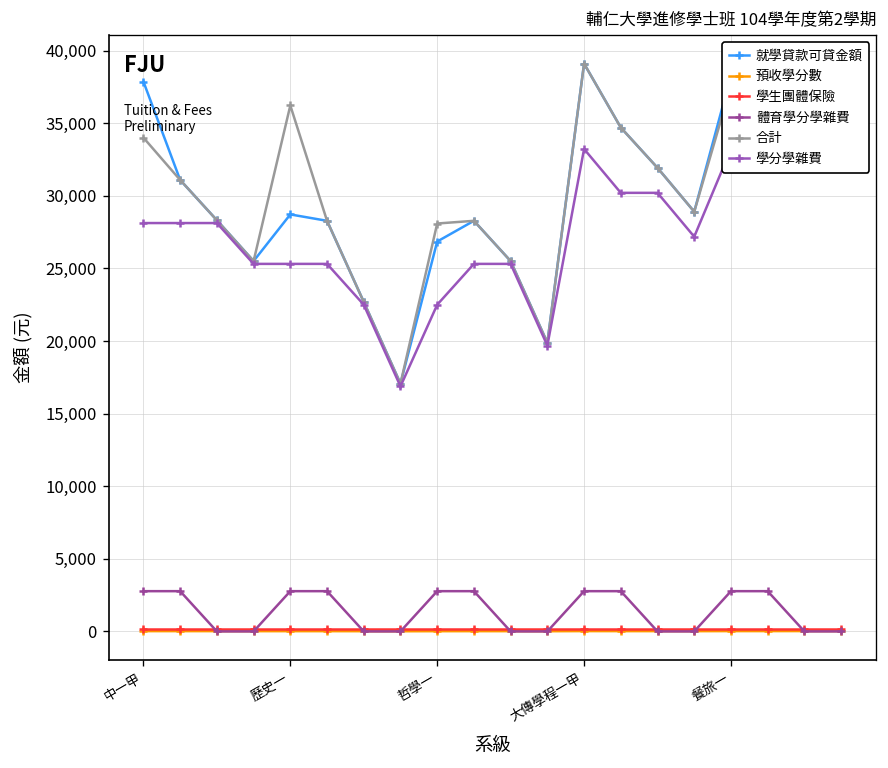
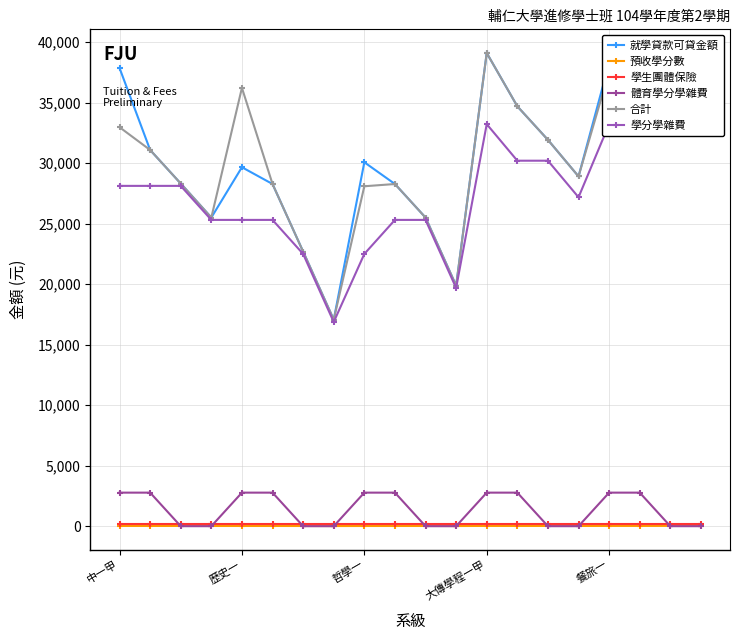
合計, 中一甲: 34,000 -> 33,000
就學貸款可貸金額, 歷史一: 28,700 -> 29,700
就學貸款可貸金額, 哲學一: 26,800 -> 30,100
